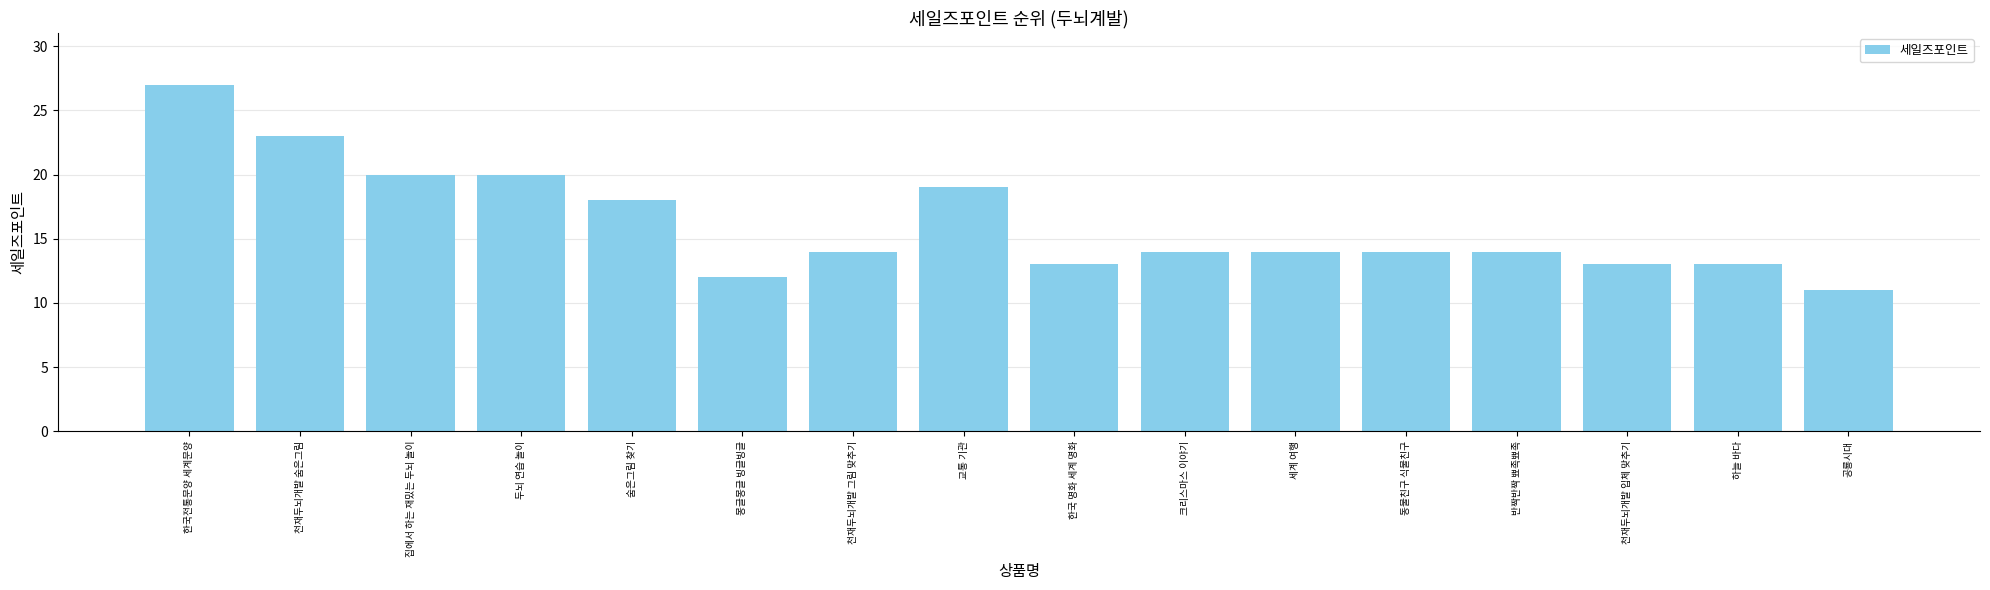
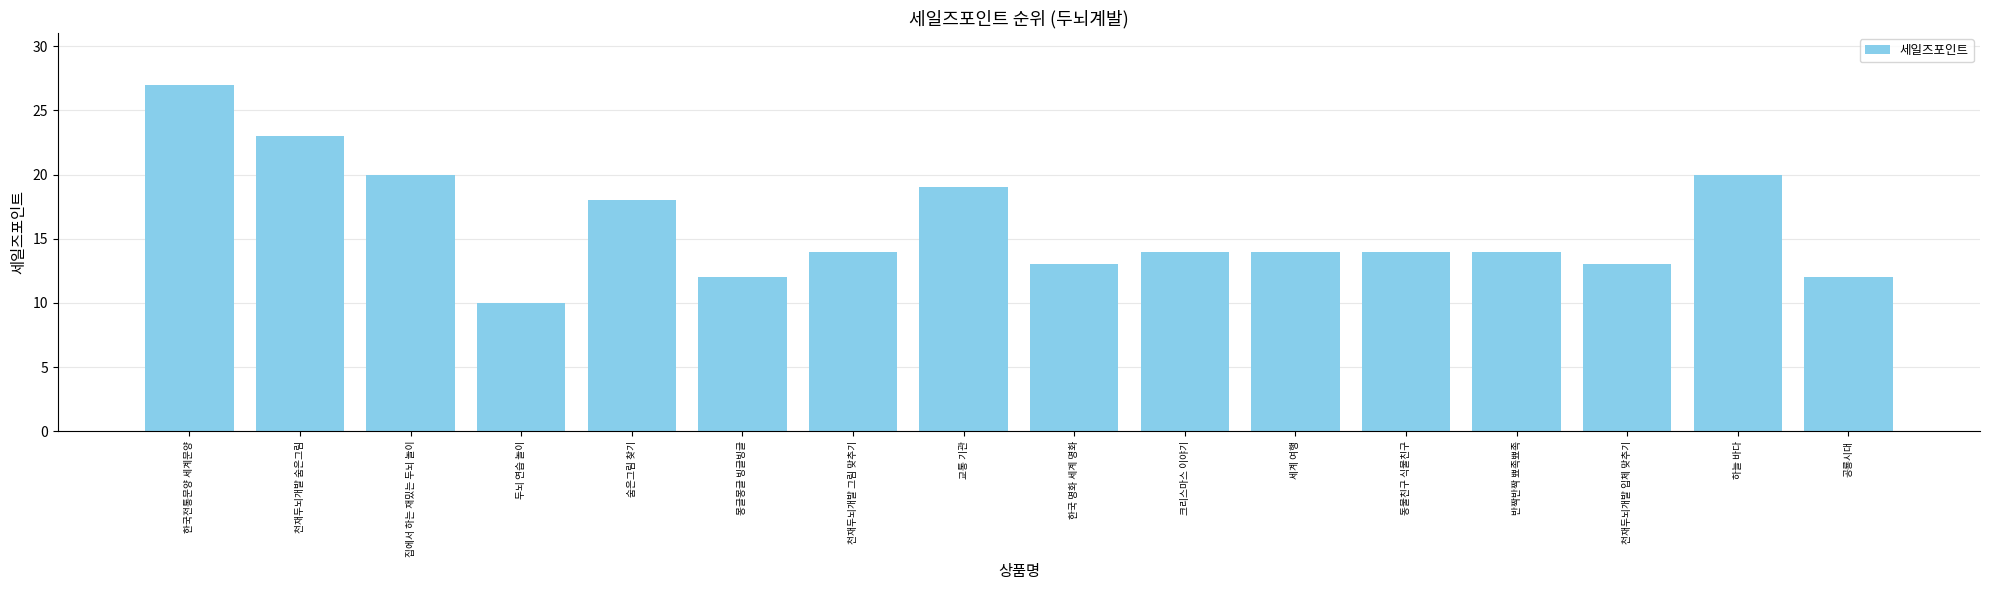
두뇌 연습 놀이: 20 -> 10
하늘 바다: 13 -> 20
공룡시대: 11 -> 12
